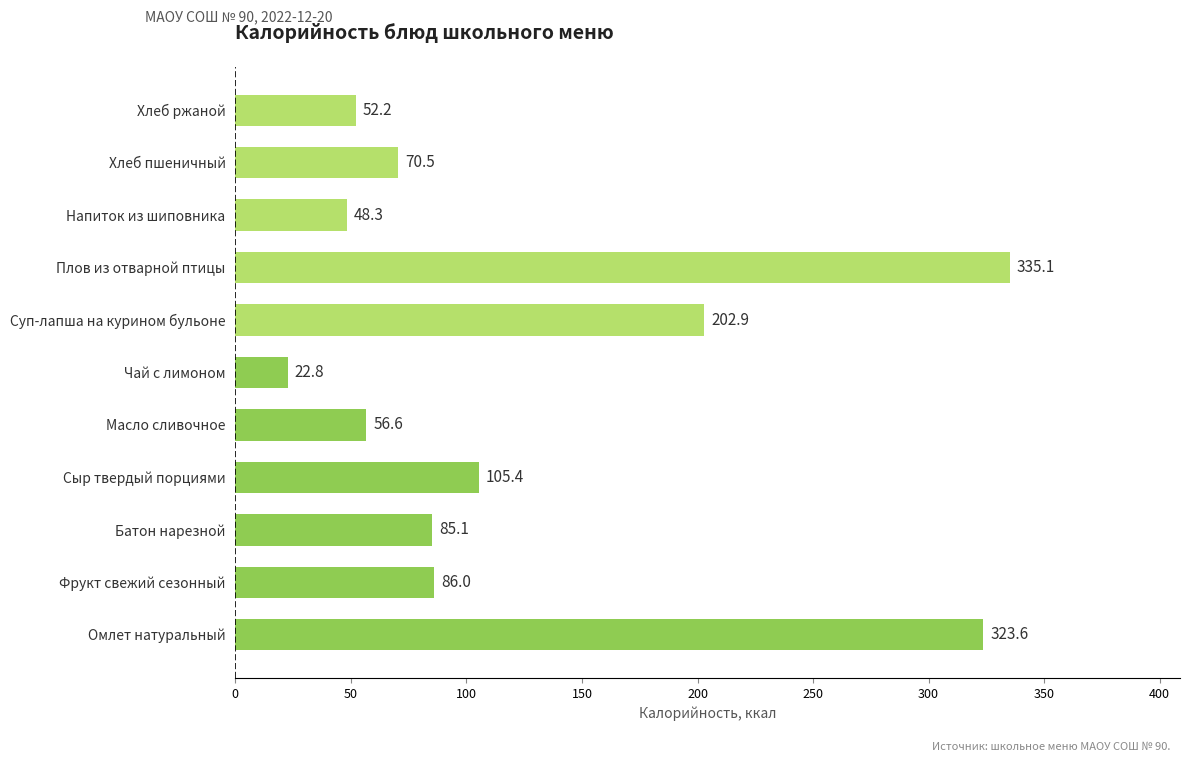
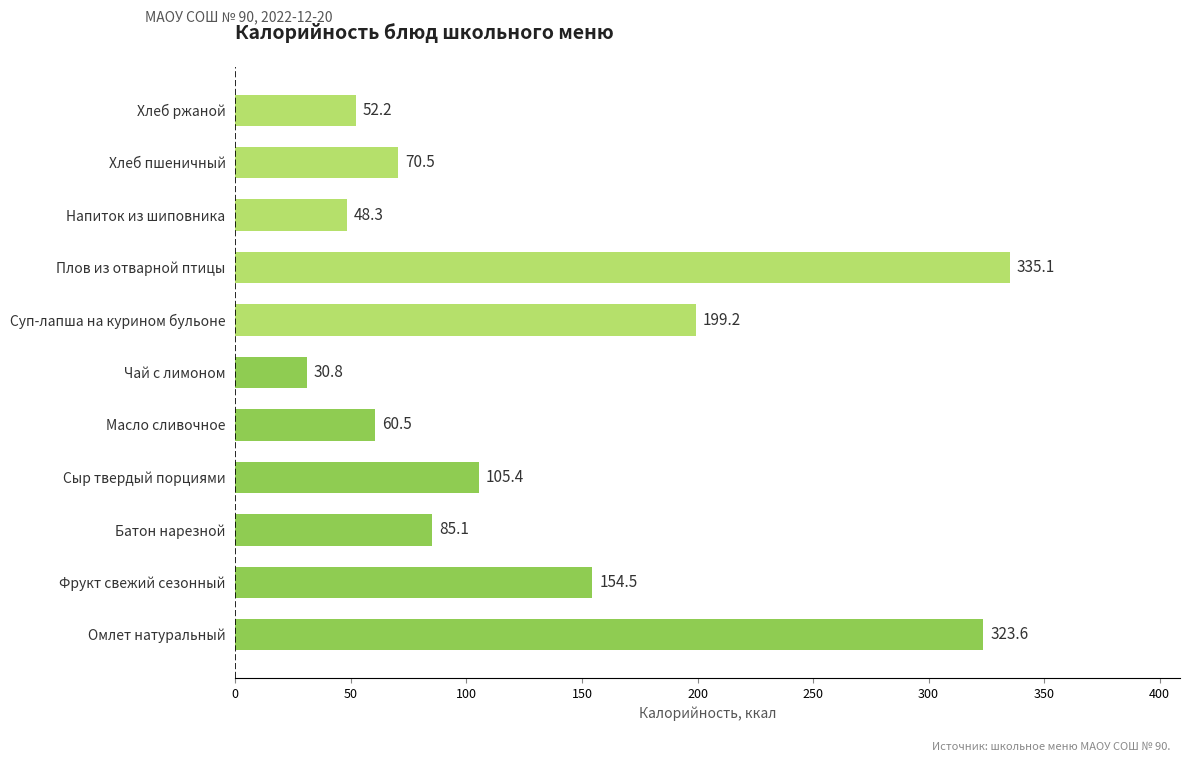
Суп-лапша на курином бульоне: 202.9 -> 199.2
Чай с лимоном: 22.8 -> 30.8
Масло сливочное: 56.6 -> 60.5
Фрукт свежий сезонный: 86.0 -> 154.5
